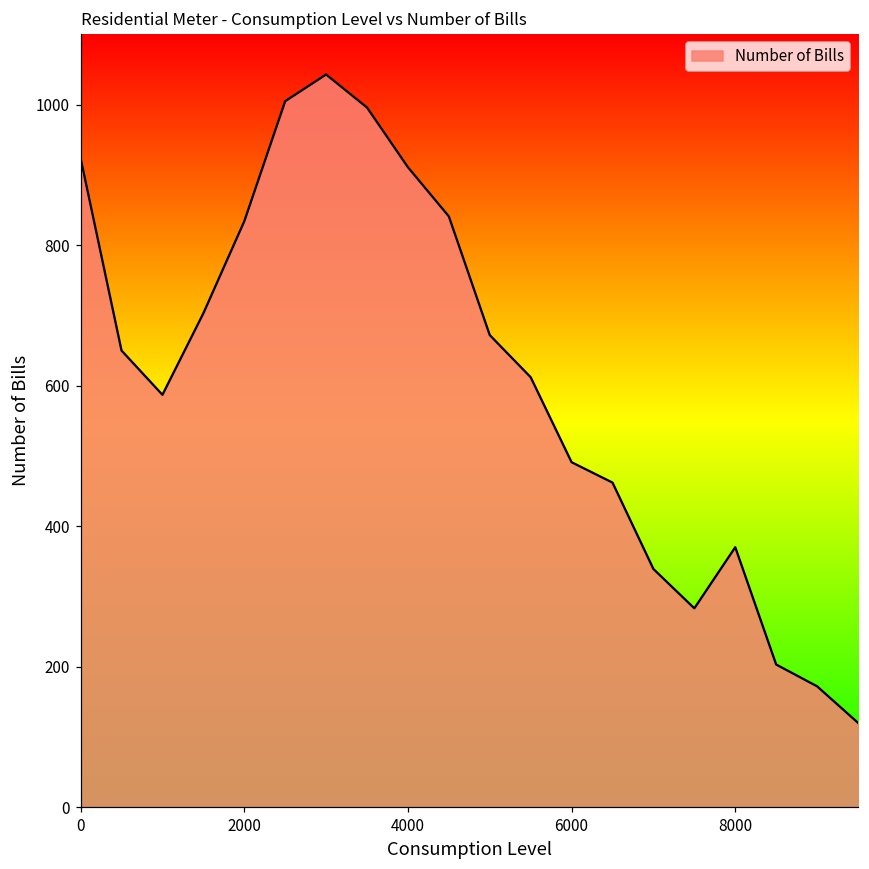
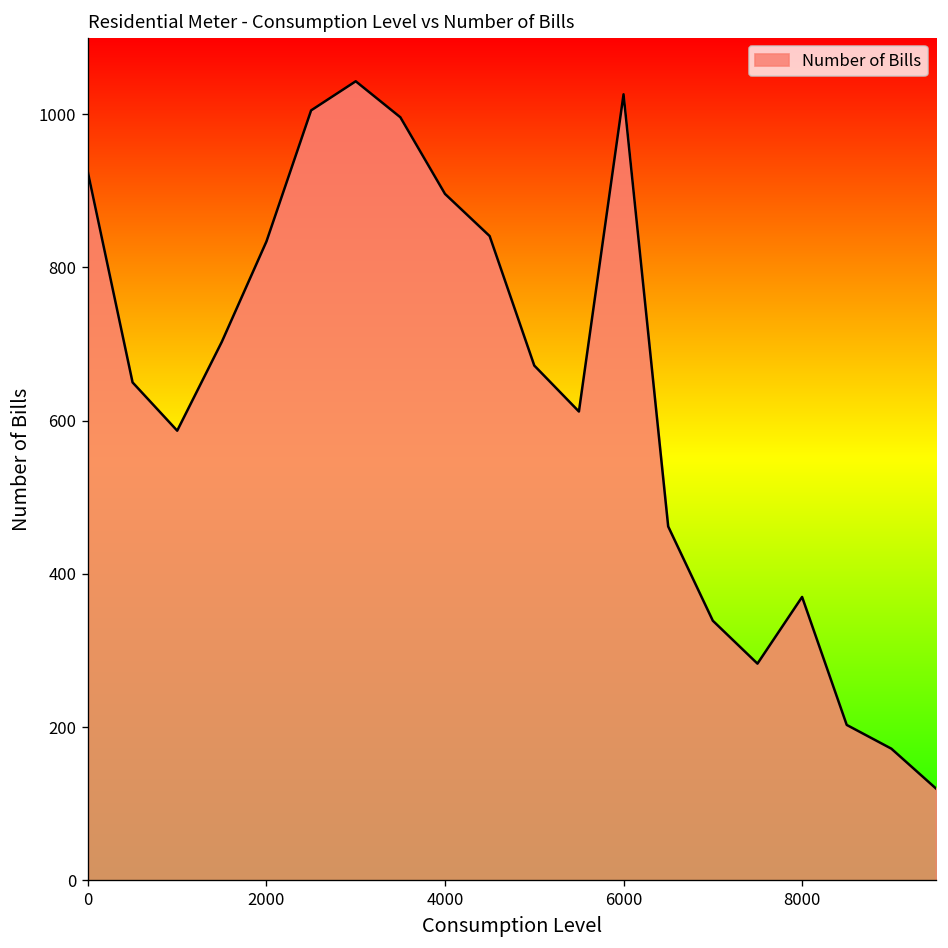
4000: 910 -> 900
6000: 490 -> 1030
